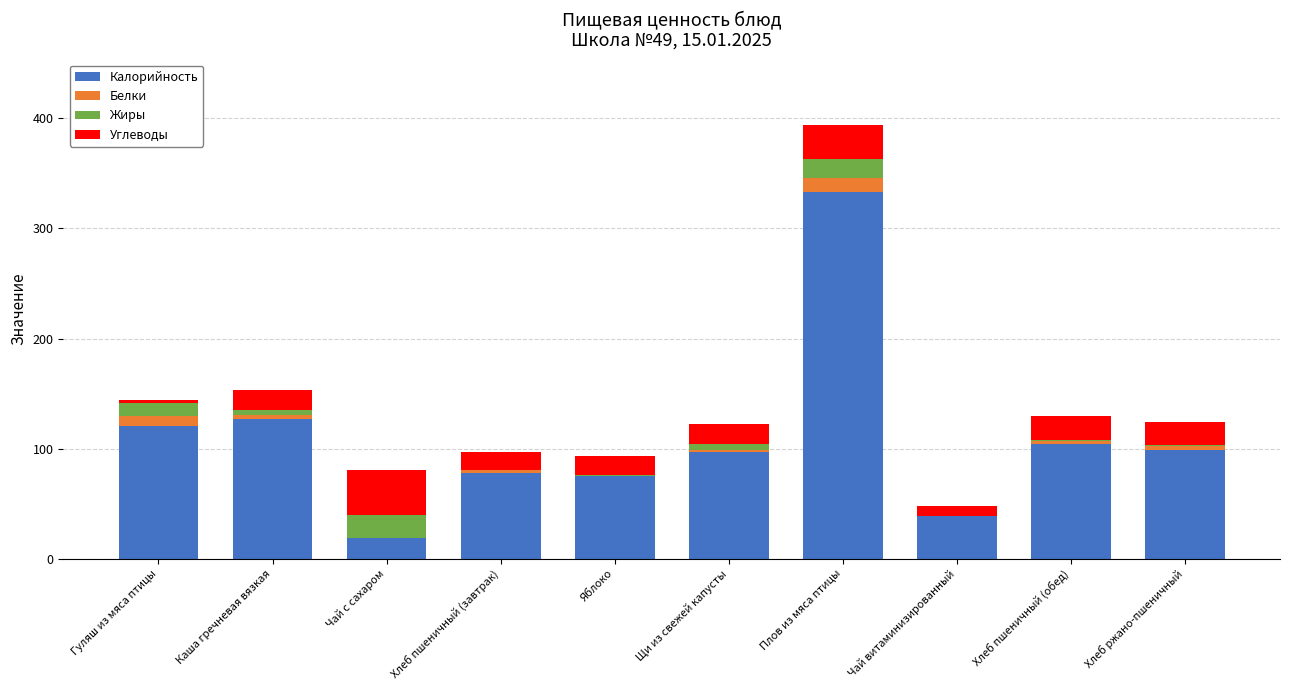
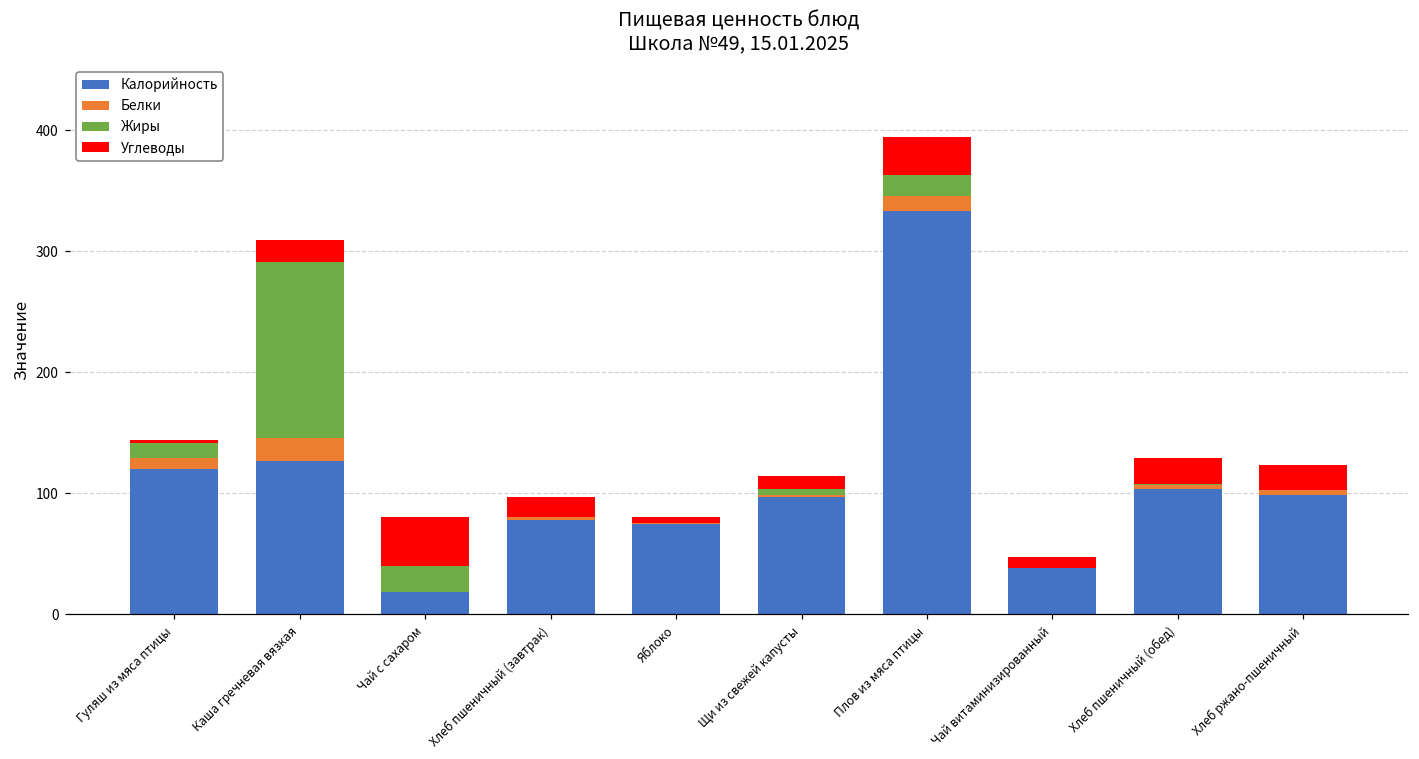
Белки, Каша гречневая вязкая: 4 -> 19
Жиры, Каша гречневая вязкая: 4 -> 146
Углеводы, Яблоко: 17 -> 4
Углеводы, Щи из свежей капусты: 19 -> 11
